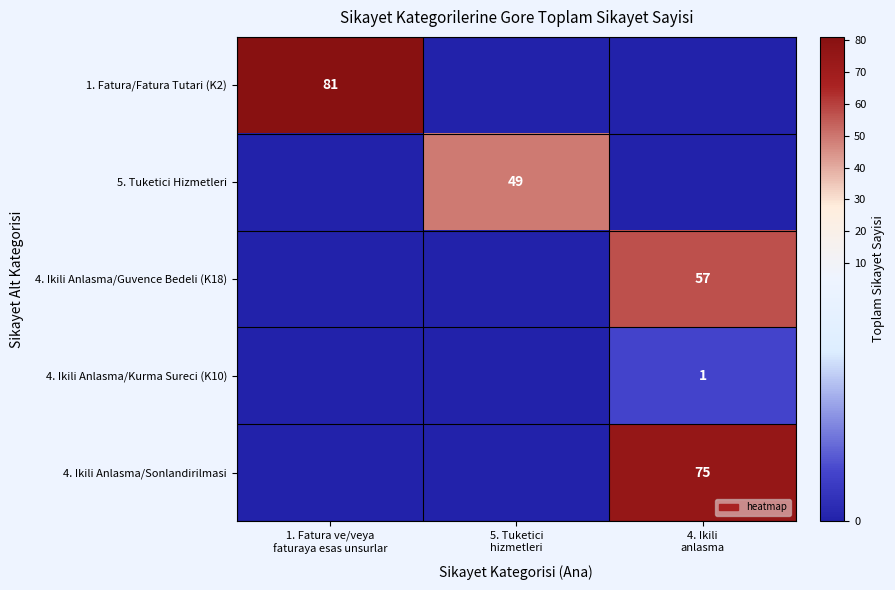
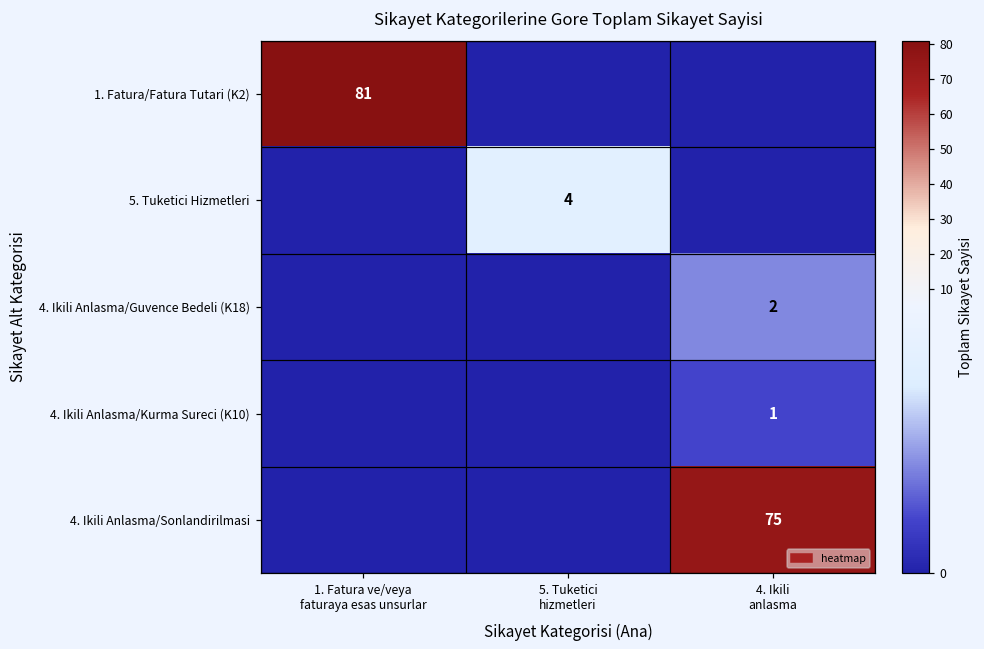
5. Tuketici Hizmetleri, 5. Tuketici hizmetleri: 49 -> 4
4. Ikili Anlasma/Guvence Bedeli (K18), 4. Ikili anlasma: 57 -> 2
